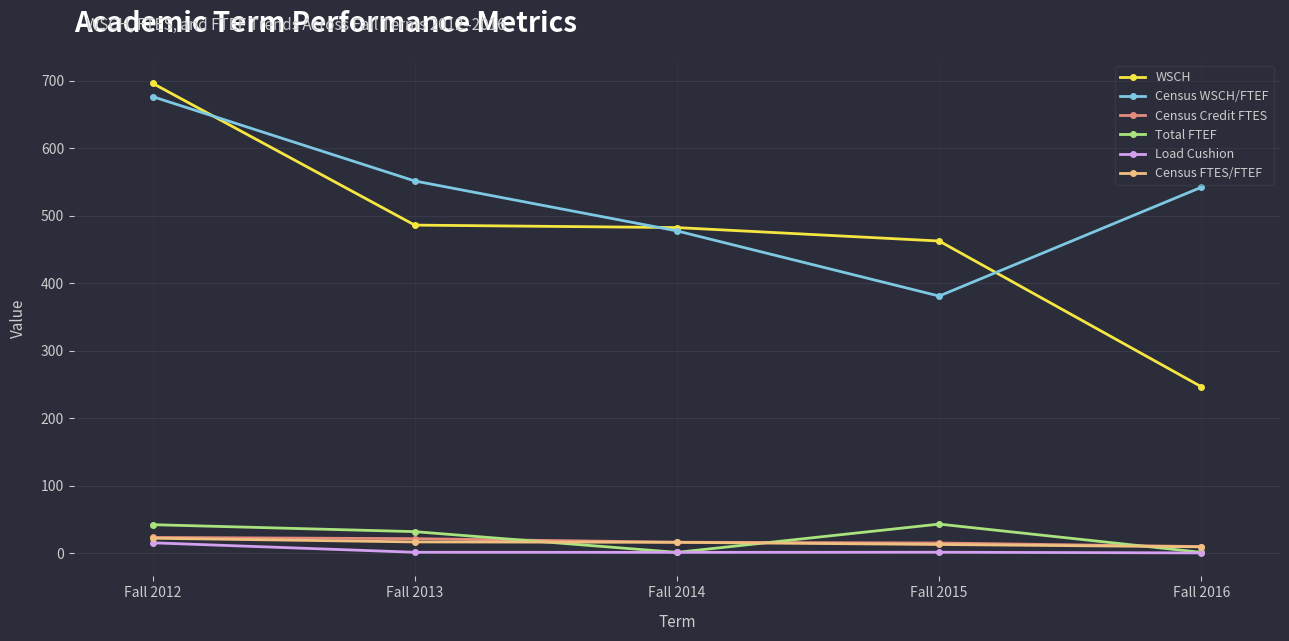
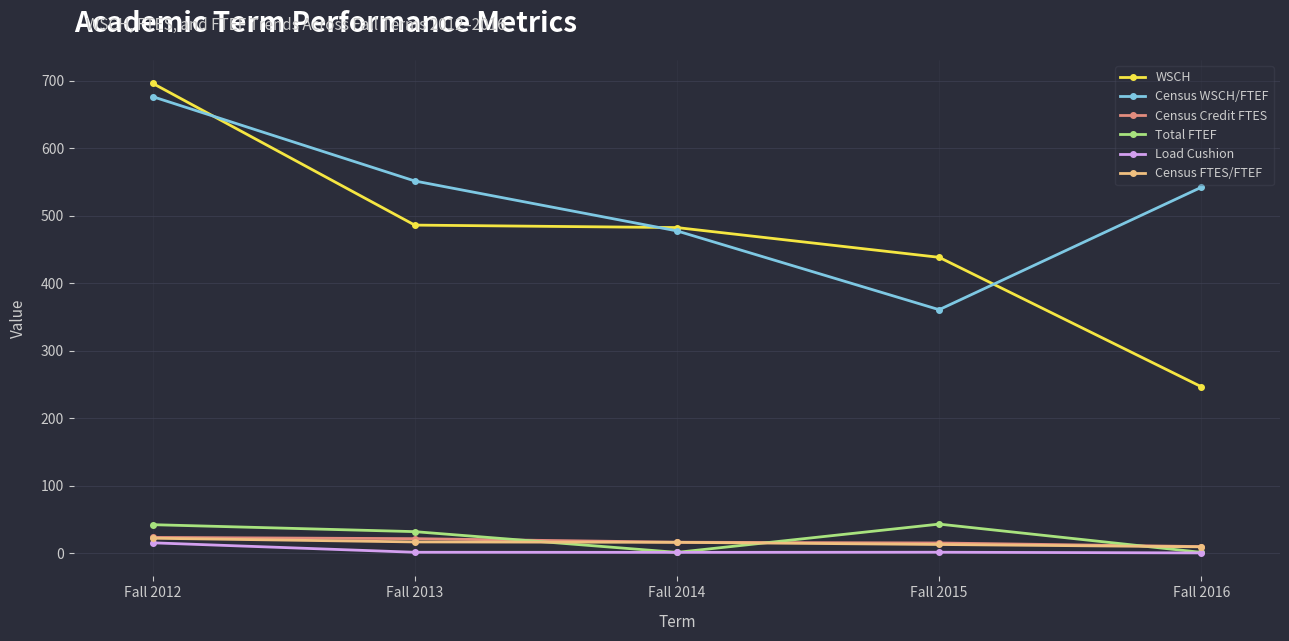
WSCH, Fall 2015: 460 -> 440
Census WSCH/FTEF, Fall 2015: 380 -> 360
